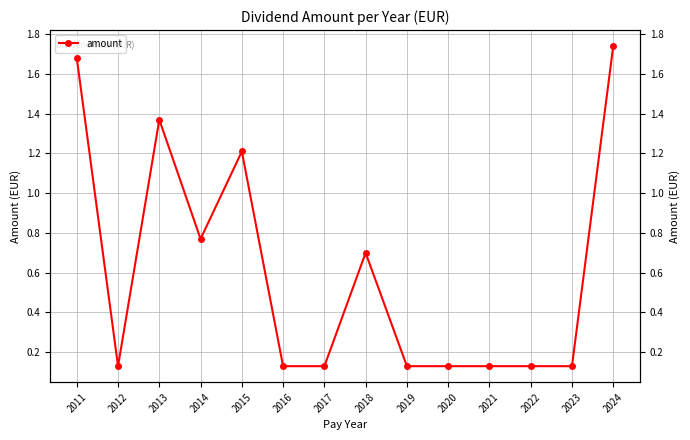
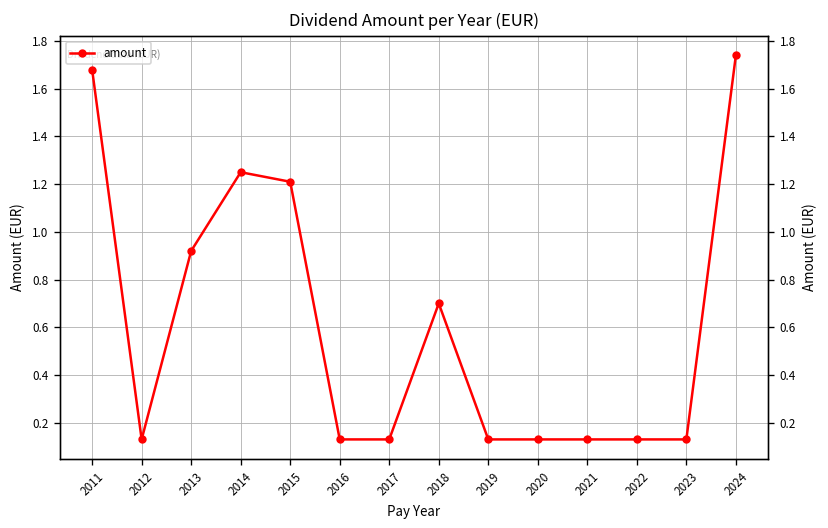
2013: 1.37 -> 0.92
2014: 0.77 -> 1.25
